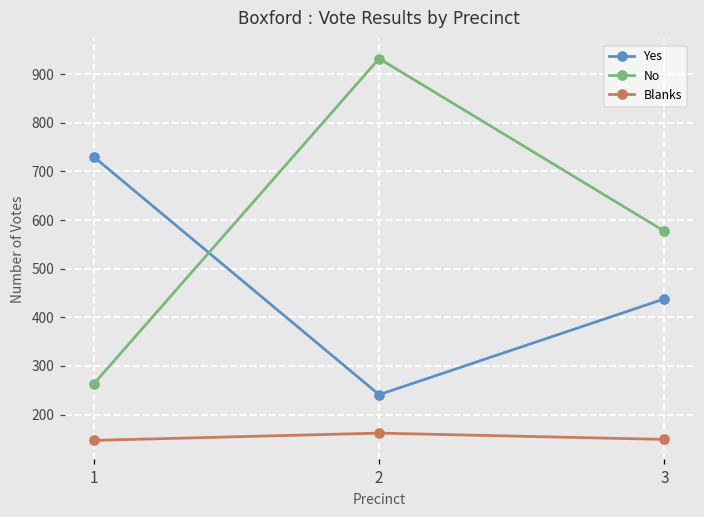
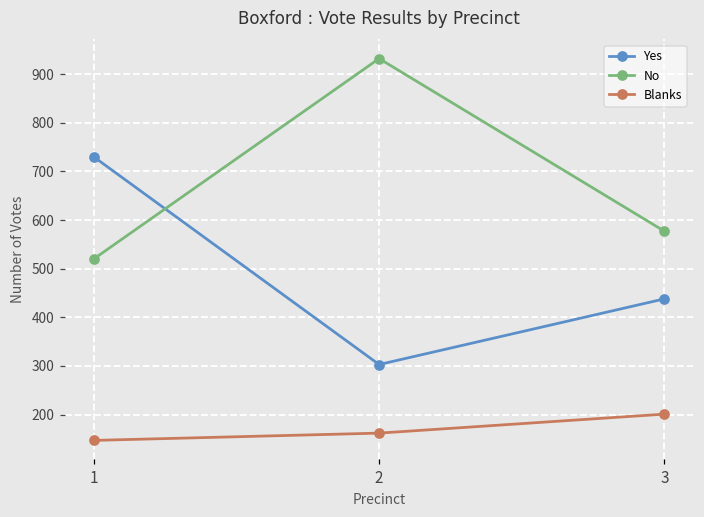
No, 1: 260 -> 520
Yes, 2: 240 -> 300
Blanks, 3: 150 -> 200
